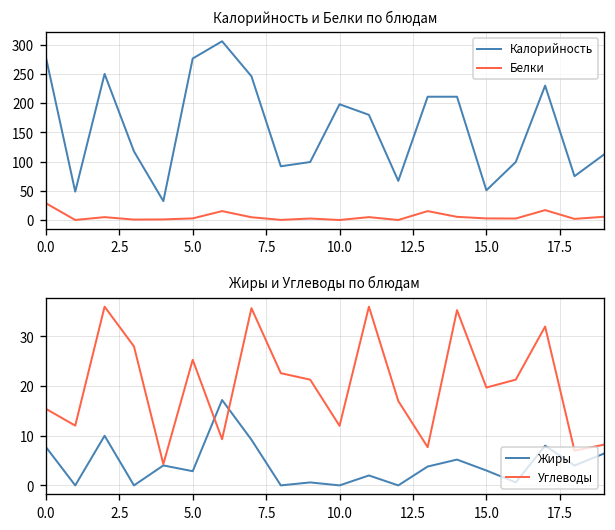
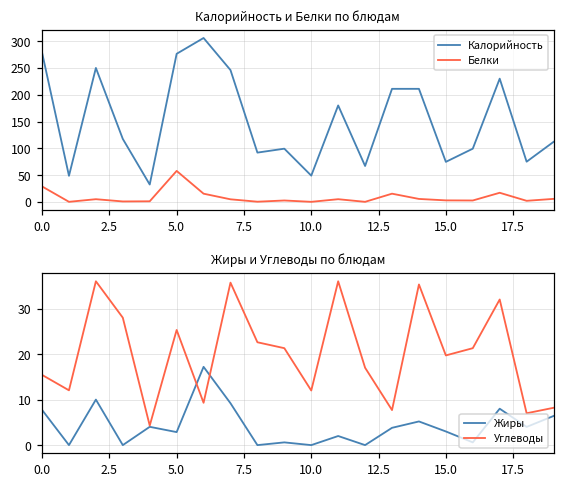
Калорийность и Белки по блюдам, Белки, 5.0: 0 -> 60
Калорийность и Белки по блюдам, Калорийность, 10.0: 200 -> 50
Калорийность и Белки по блюдам, Калорийность, 15.0: 50 -> 70
